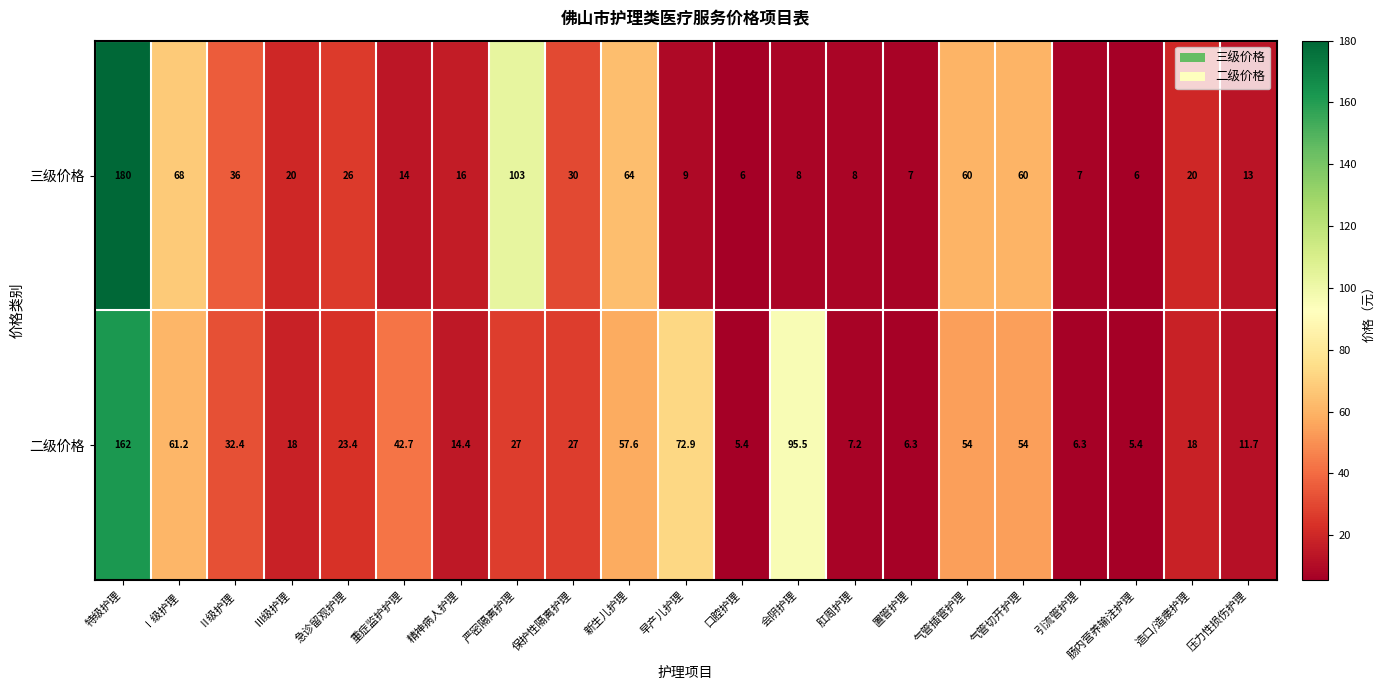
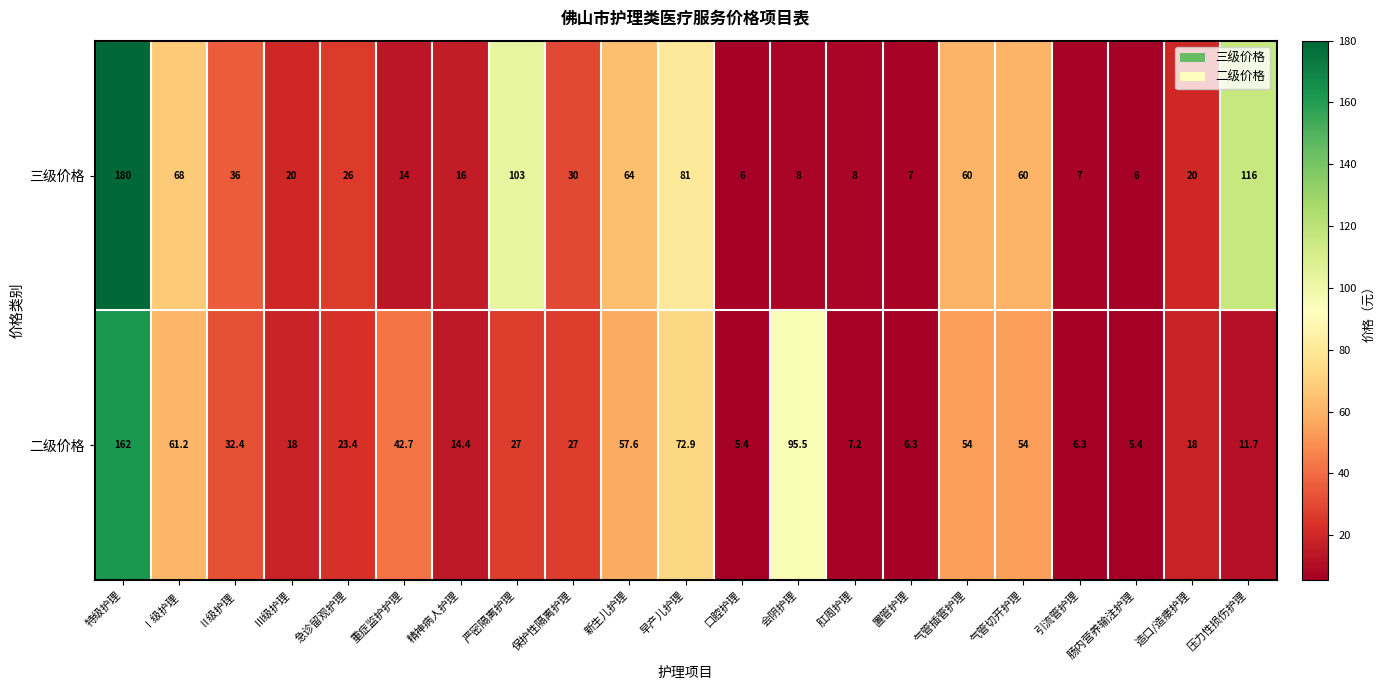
三级价格, 早产儿护理: 9 -> 81
三级价格, 压力性损伤护理: 13 -> 116
